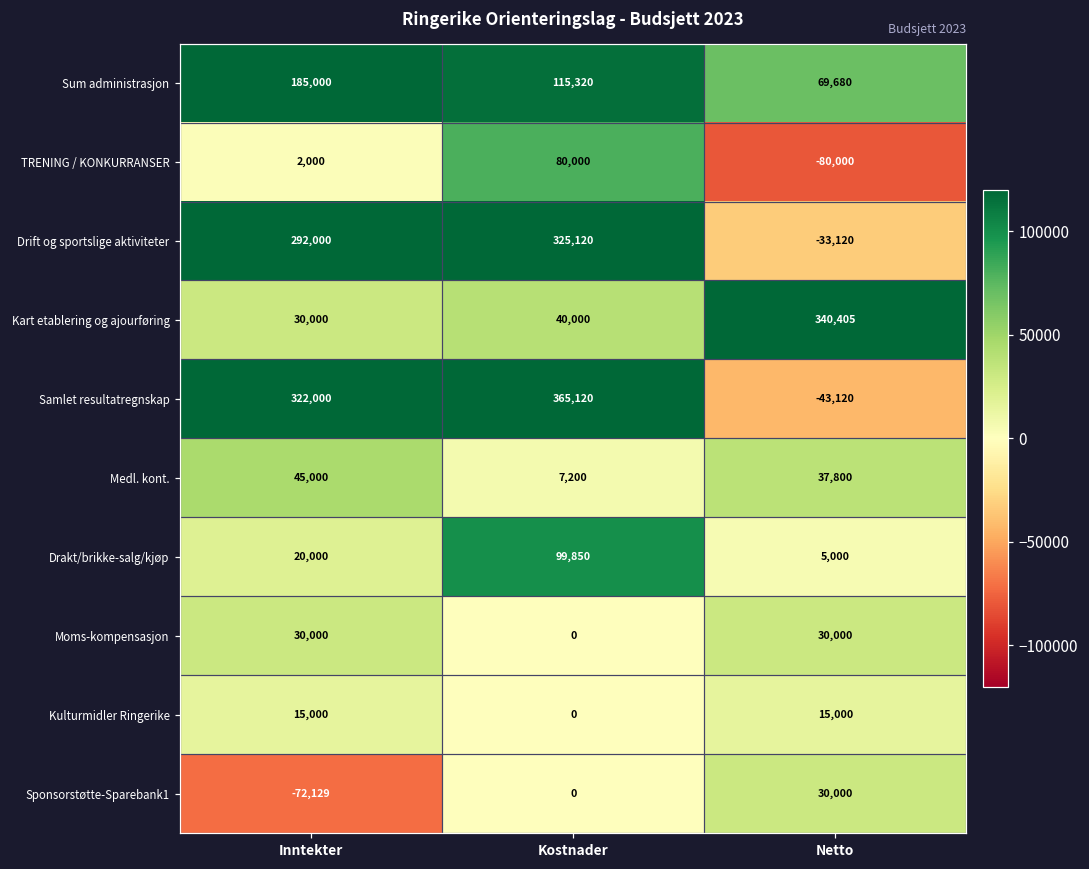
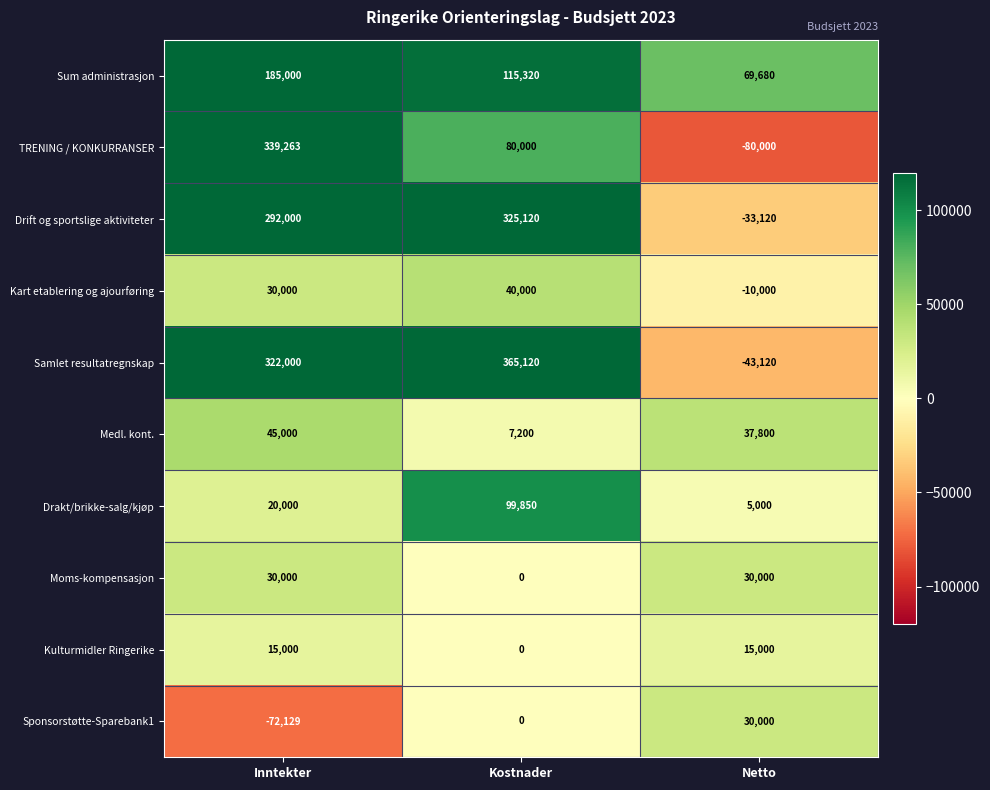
TRENING / KONKURRANSER, Inntekter: 2,000 -> 339,263
Kart etablering og ajourføring, Netto: 340,405 -> -10,000
